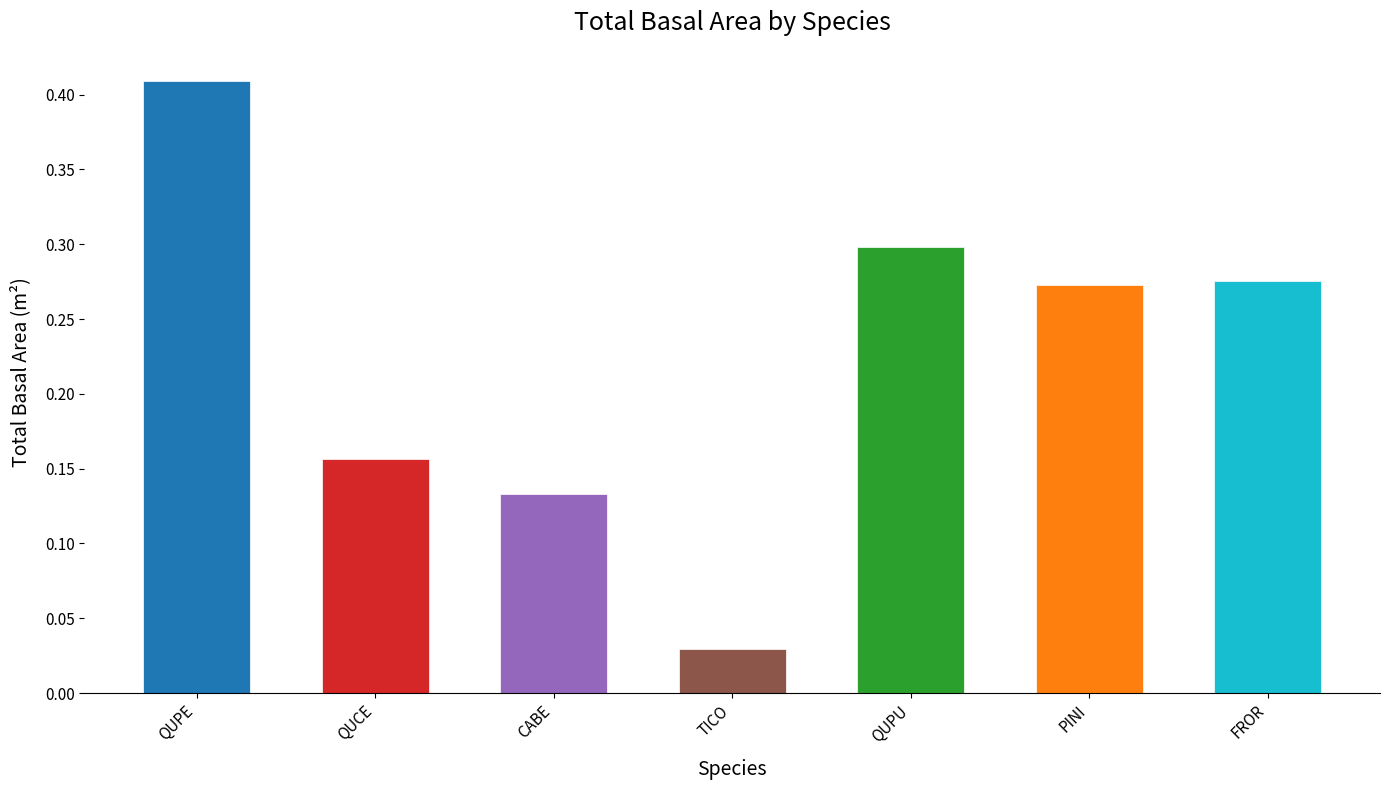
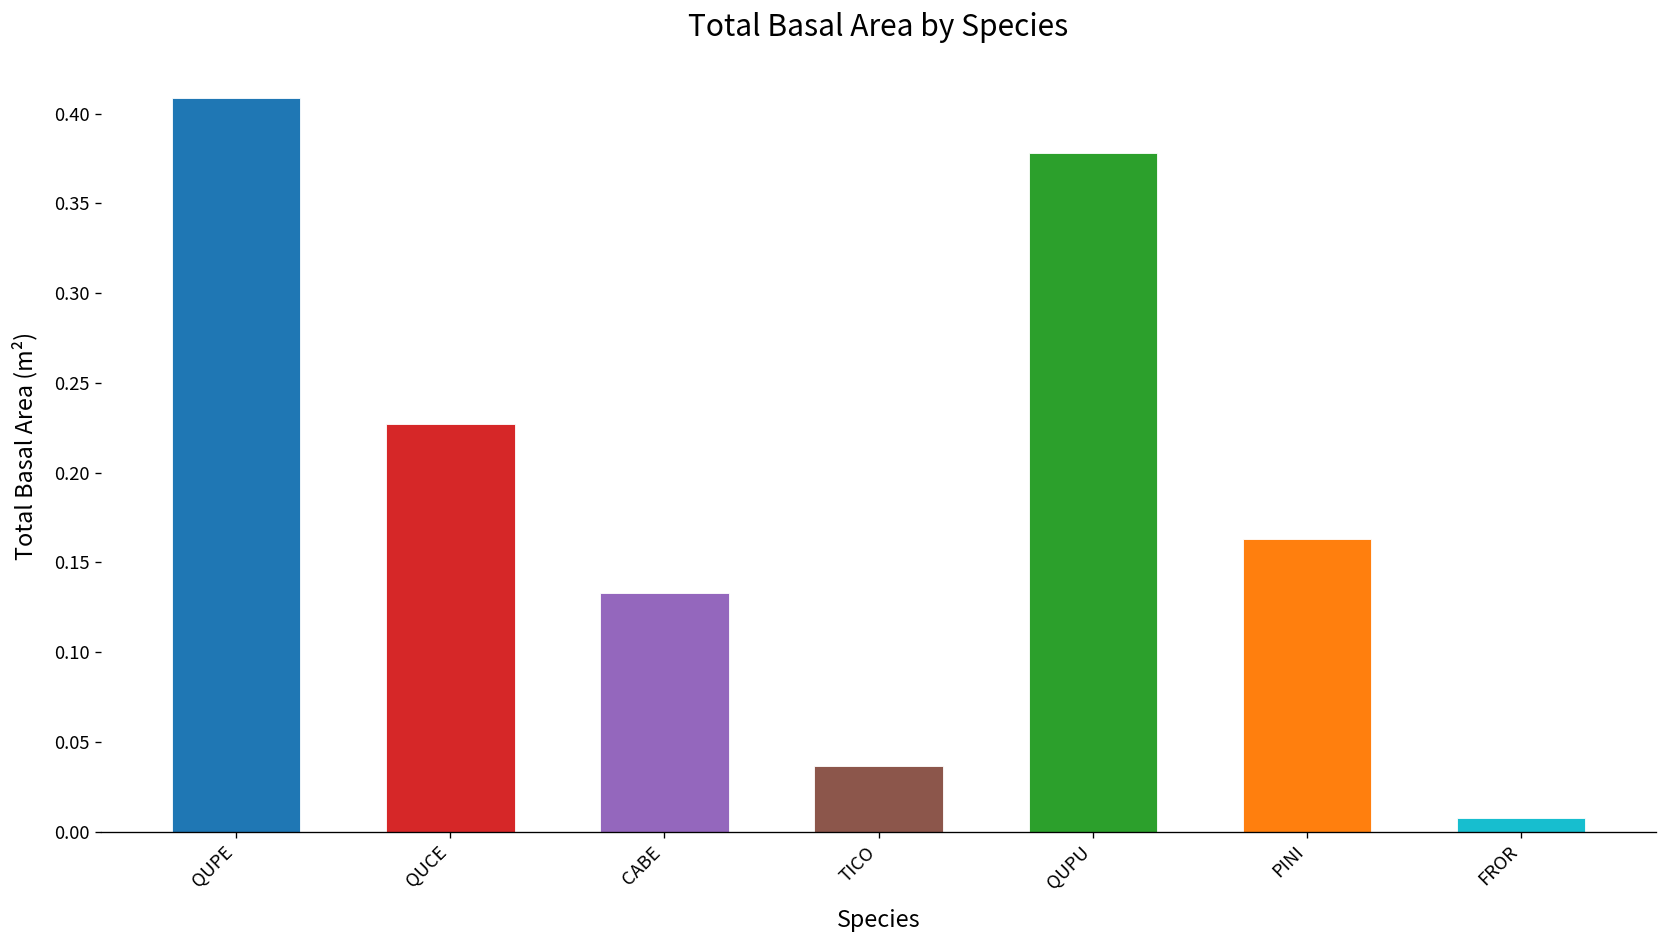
QUCE: 0.157 -> 0.227
TICO: 0.029 -> 0.037
QUPU: 0.298 -> 0.378
PINI: 0.273 -> 0.163
FROR: 0.276 -> 0.008
